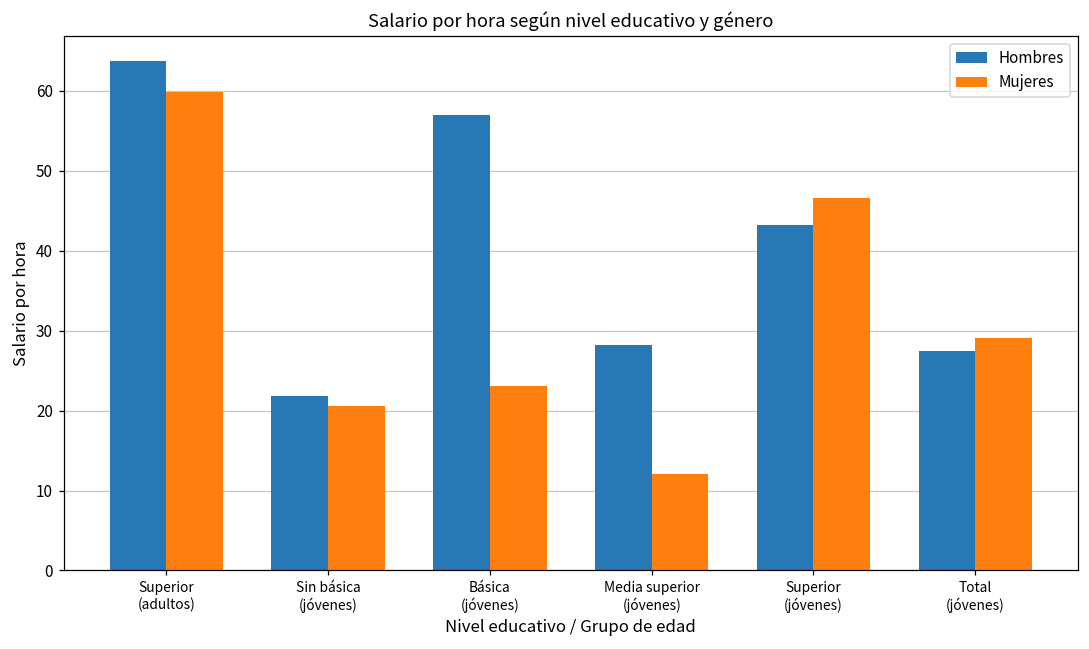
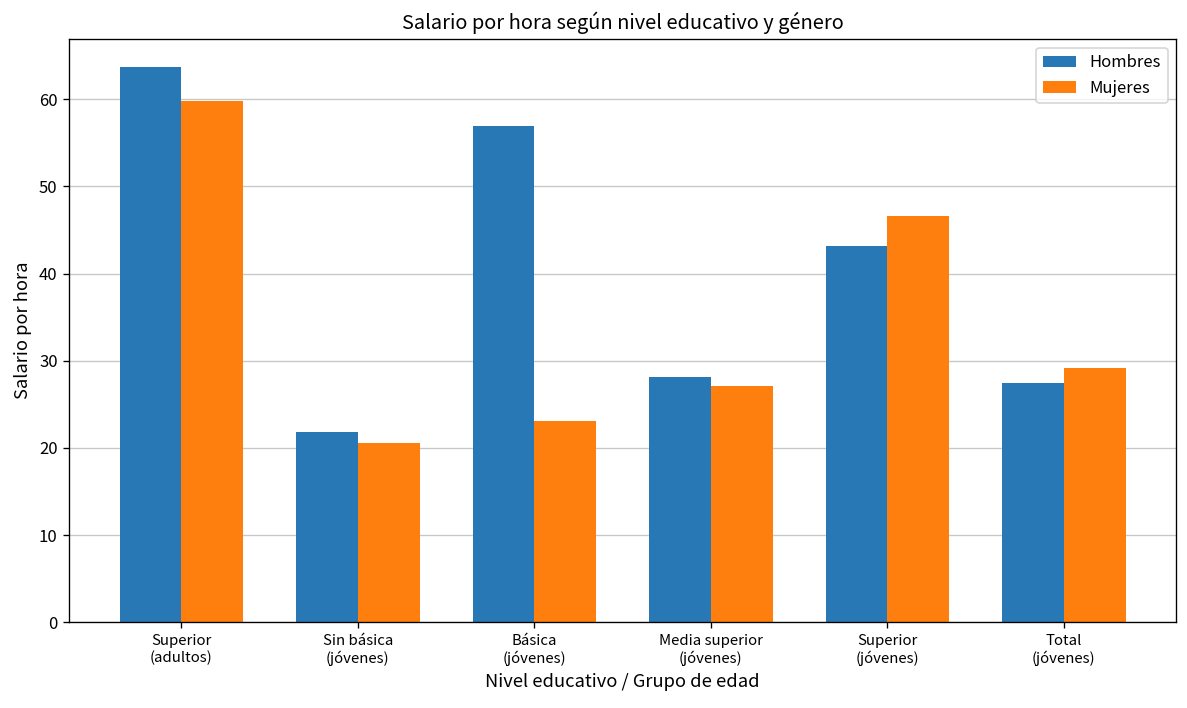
Mujeres, Media superior (jóvenes): 12 -> 27
